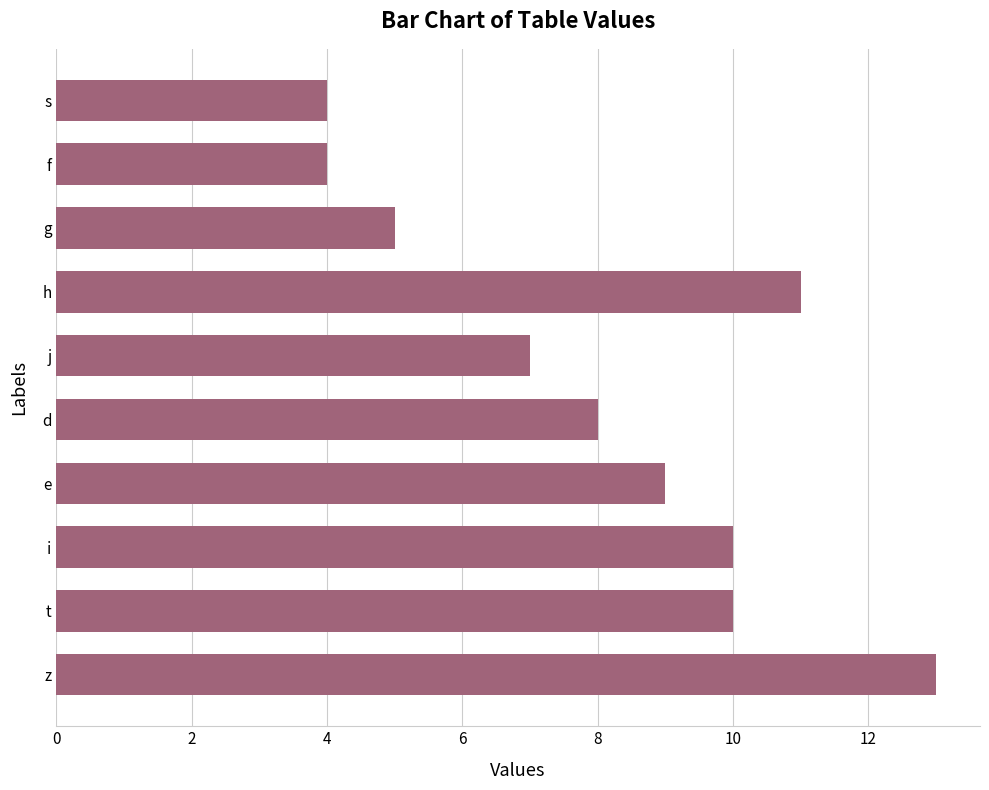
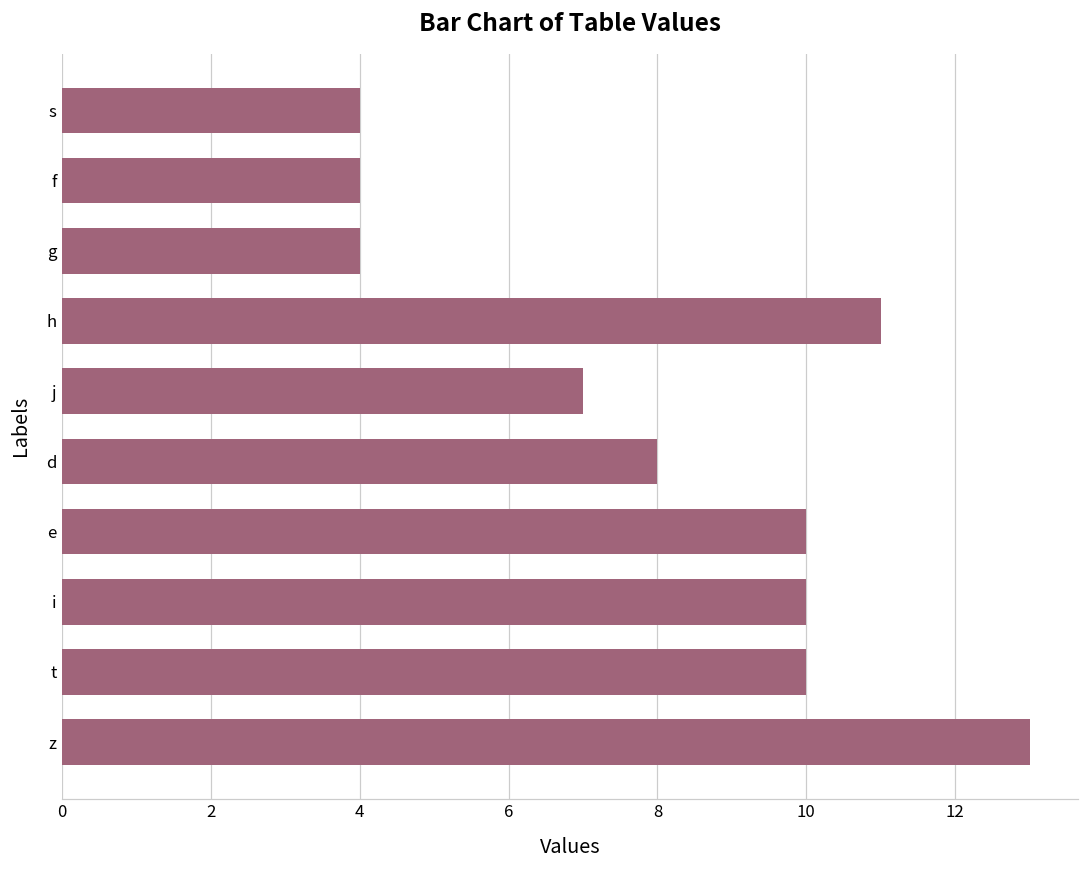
g: 5 -> 4
e: 9 -> 10
